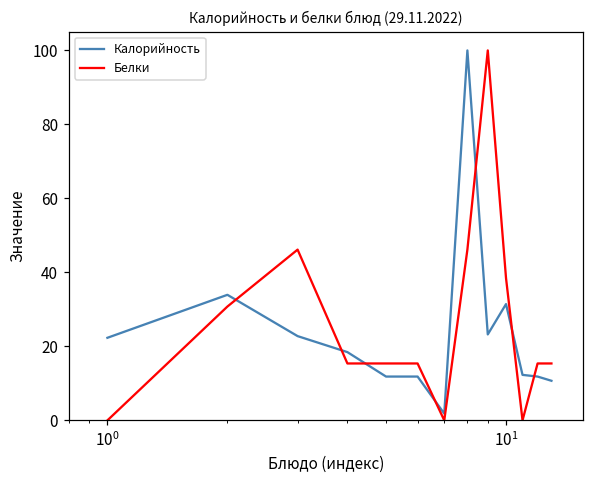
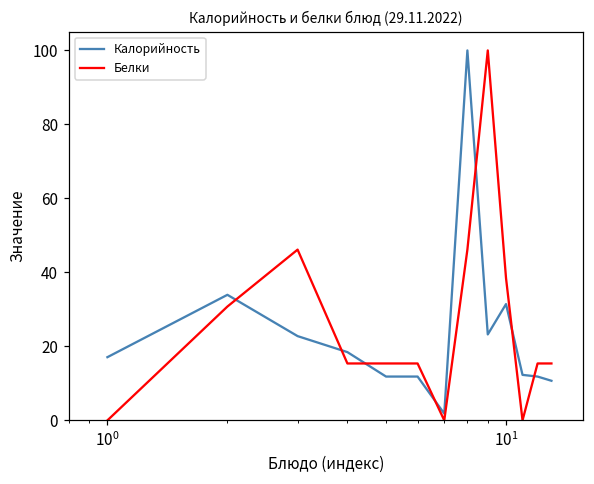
Калорийность, 10^0: 22 -> 17
